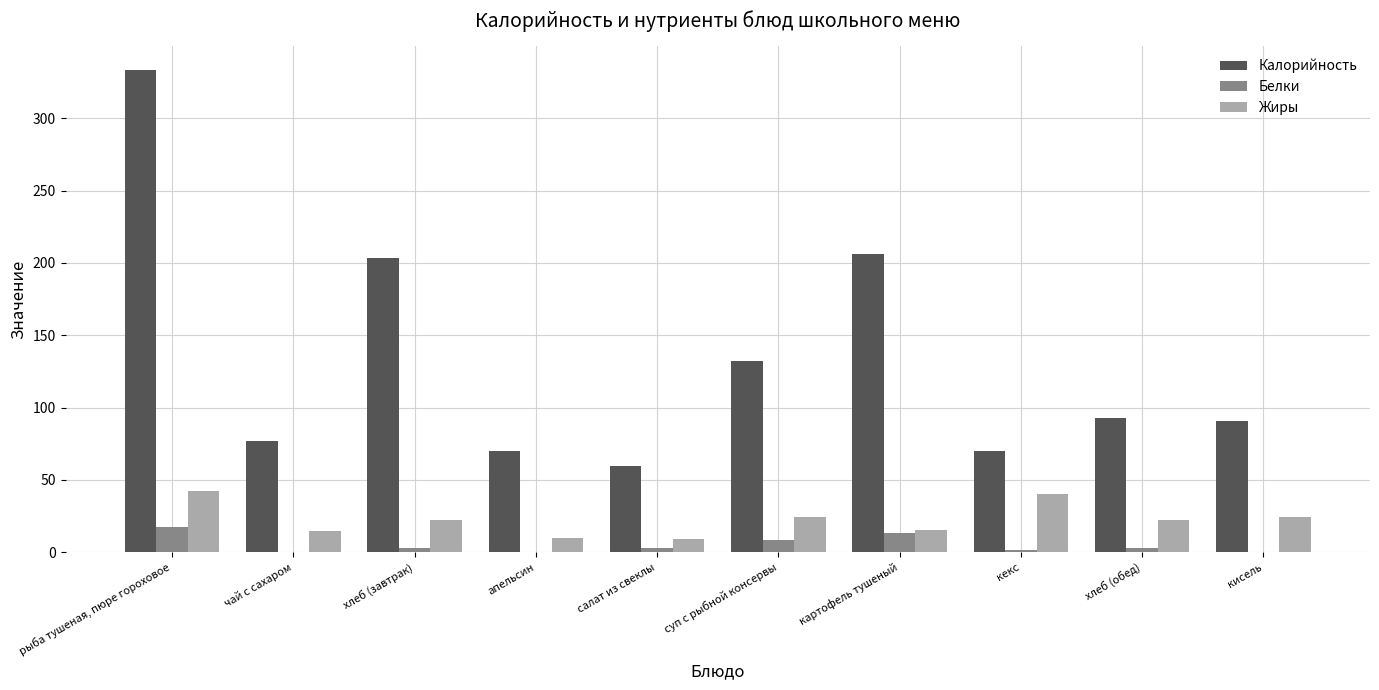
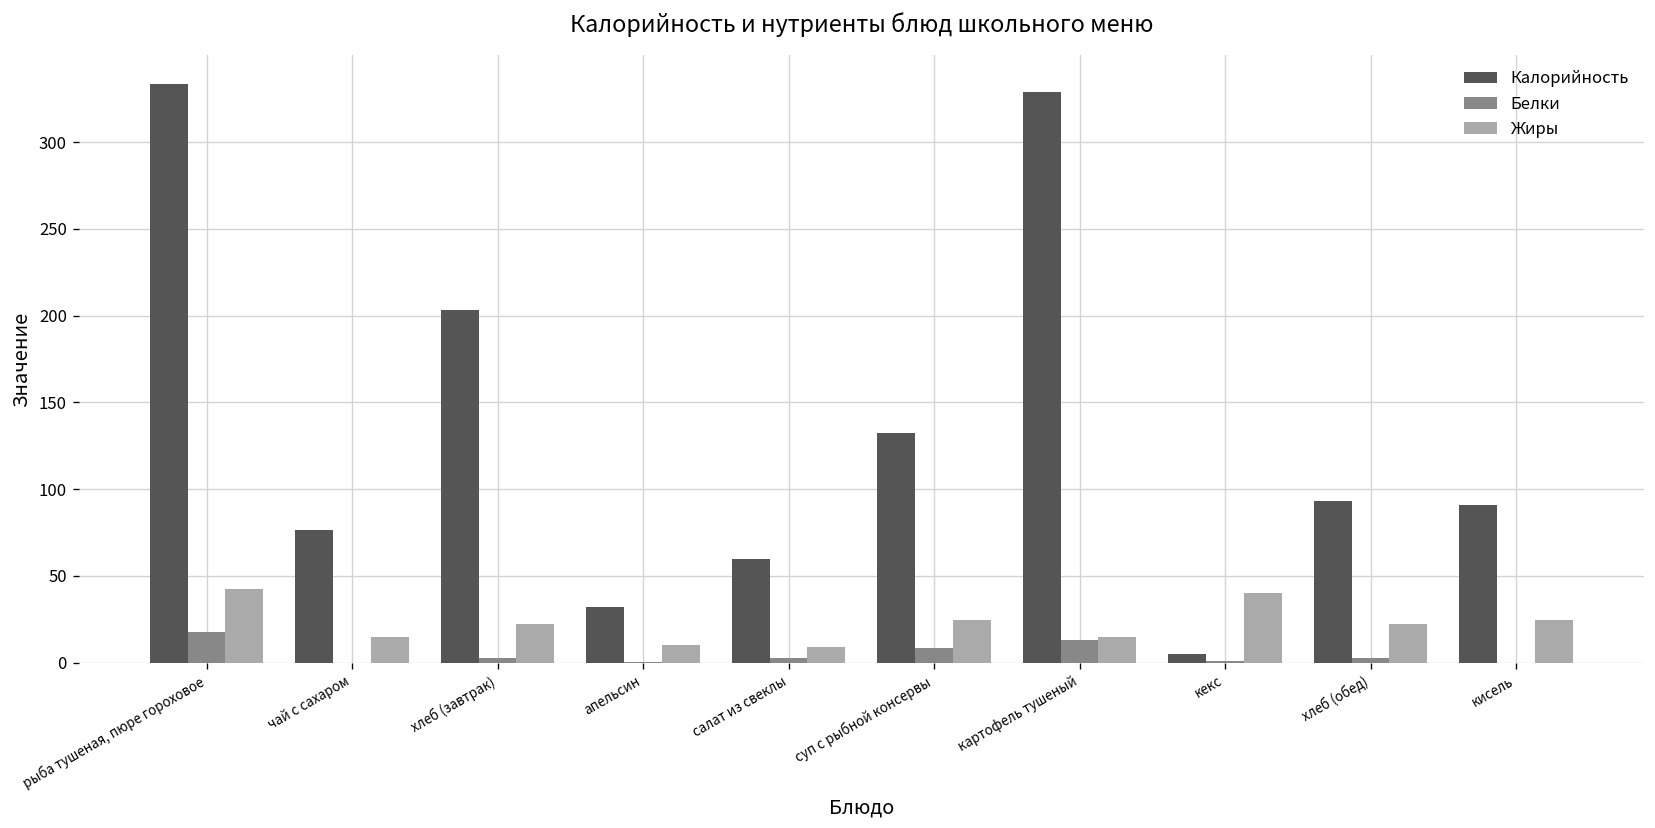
Калорийность, апельсин: 70 -> 32
Калорийность, картофель тушеный: 207 -> 329
Калорийность, кекс: 70 -> 5
